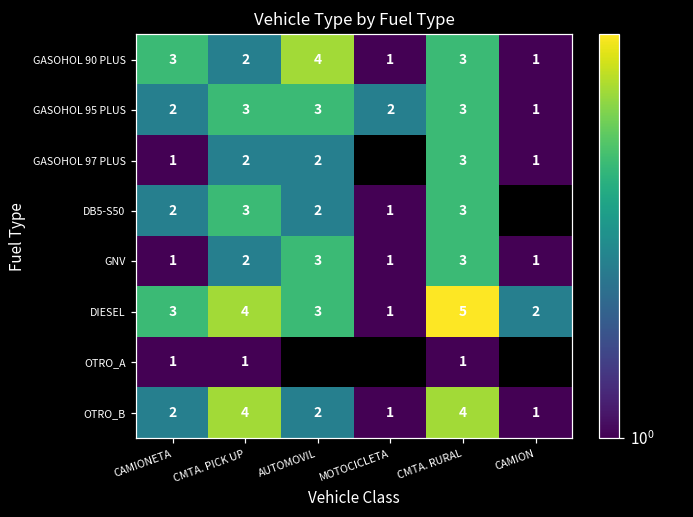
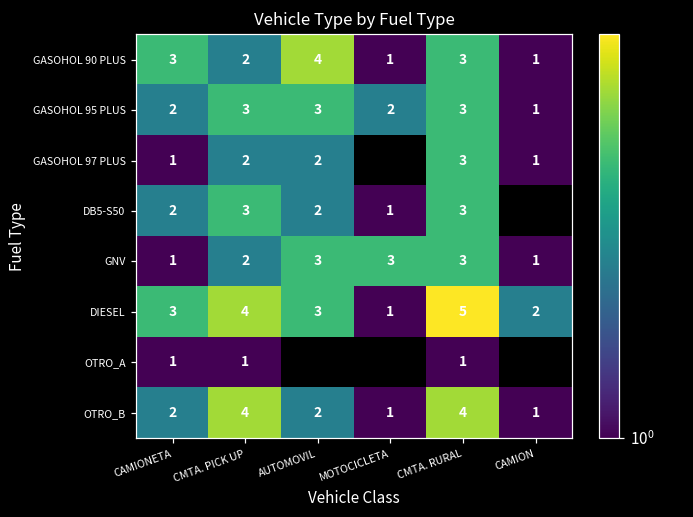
GNV, MOTOCICLETA: 1 -> 3
